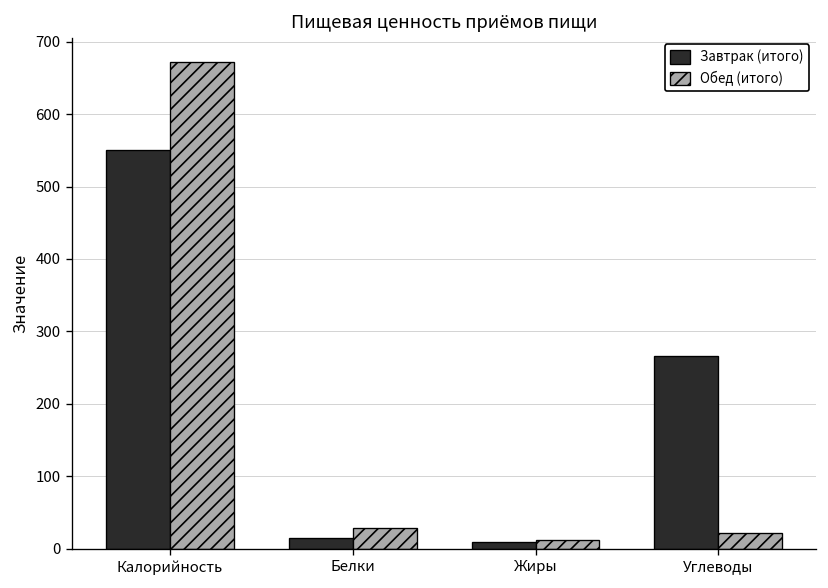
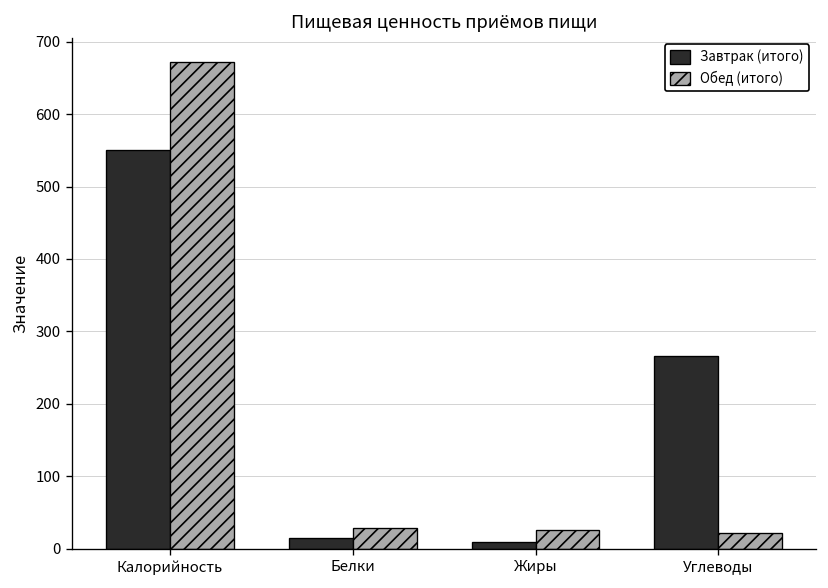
Обед (итого), Жиры: 10 -> 30
